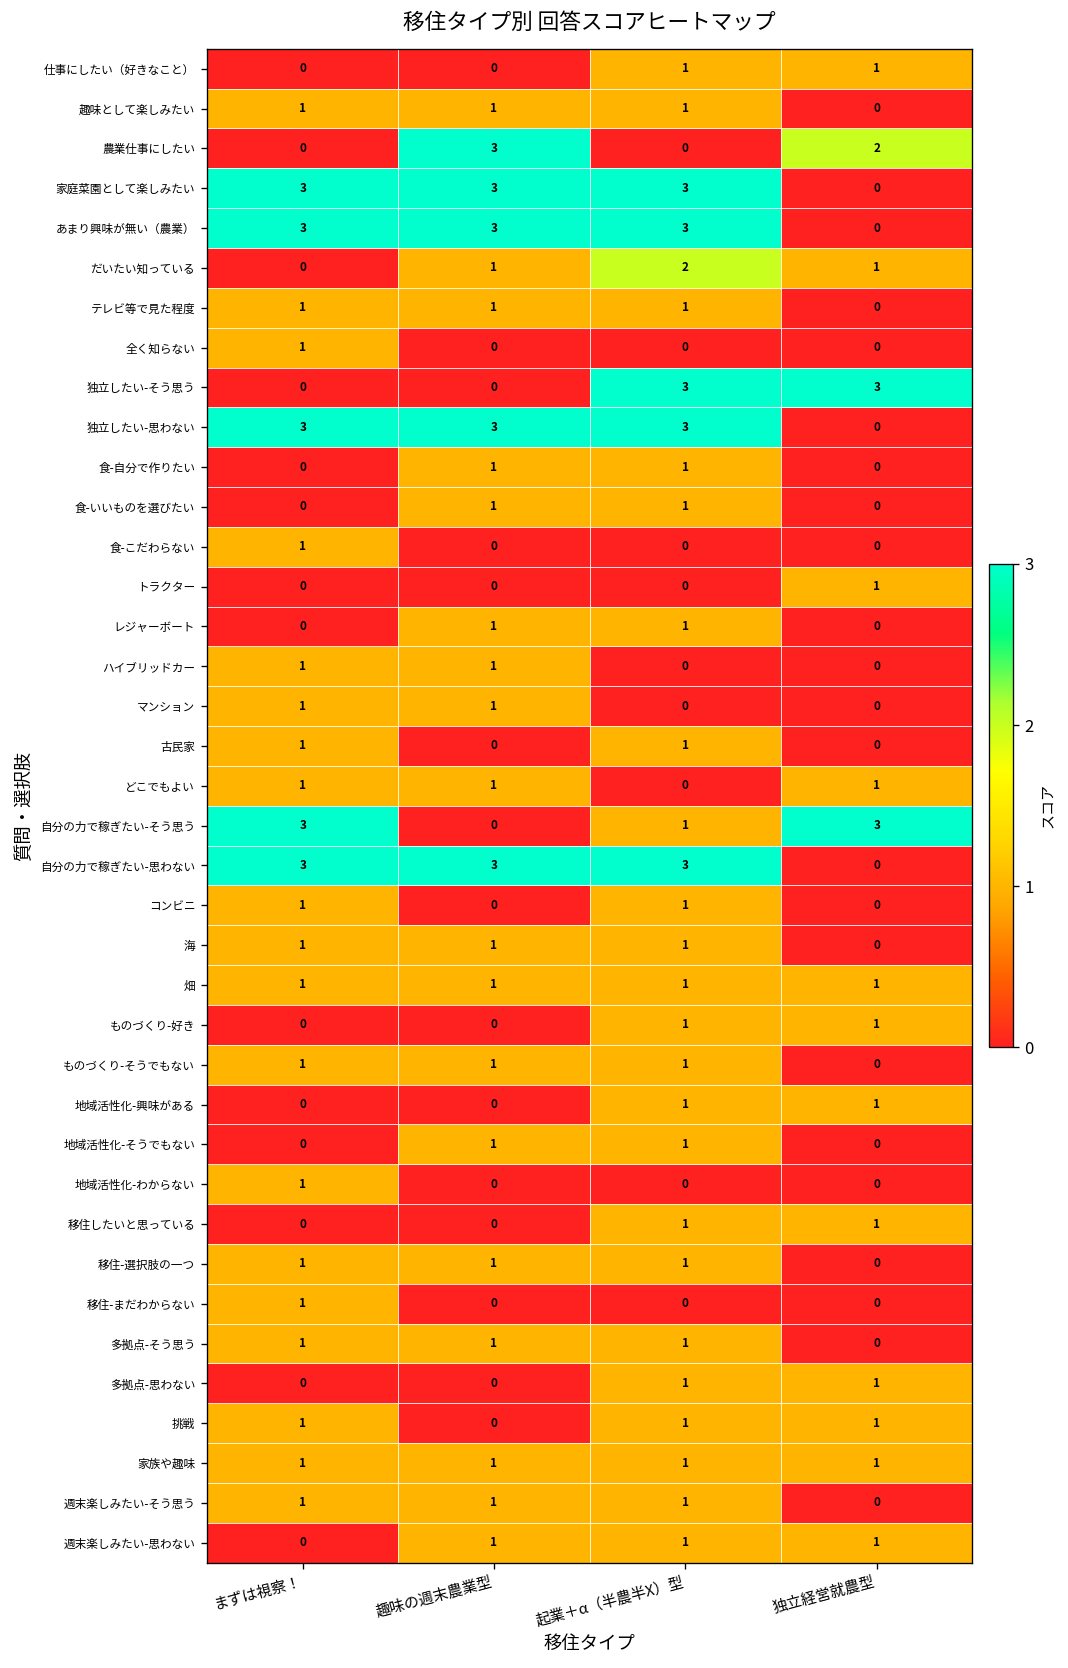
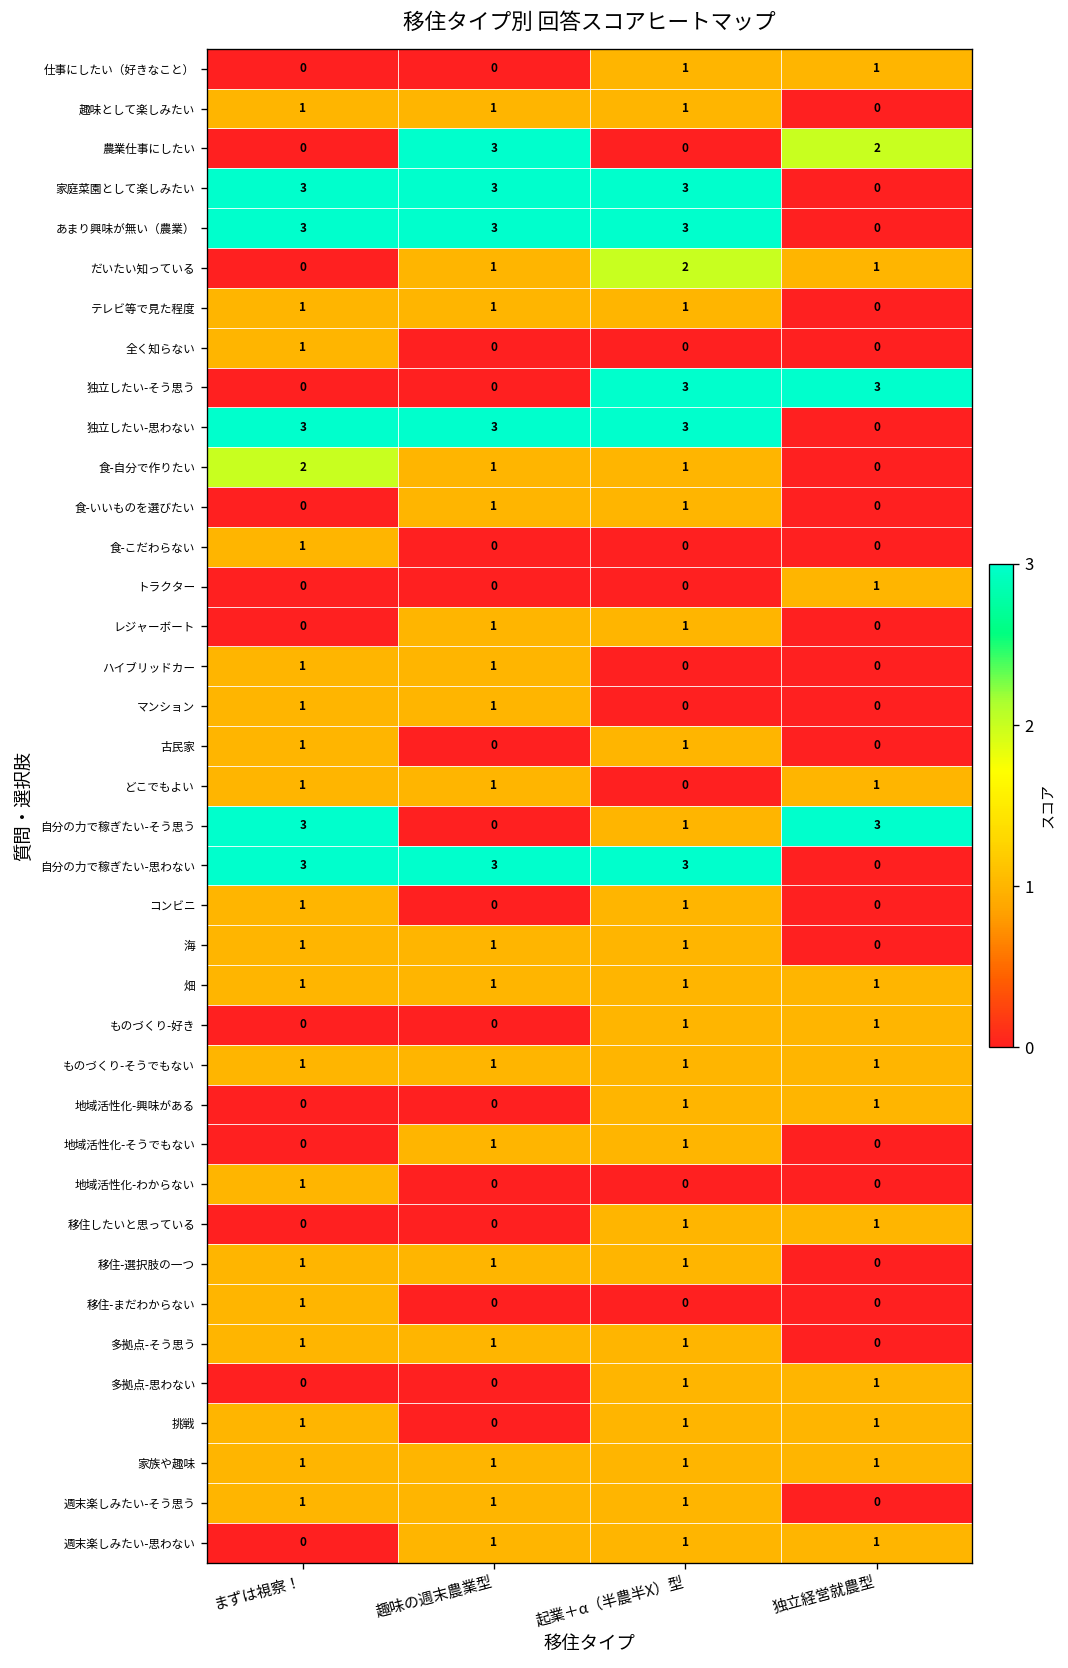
食-自分で作りたい, まずは視察！: 0 -> 2
ものづくり-そうでもない, 独立経営就農型: 0 -> 1
